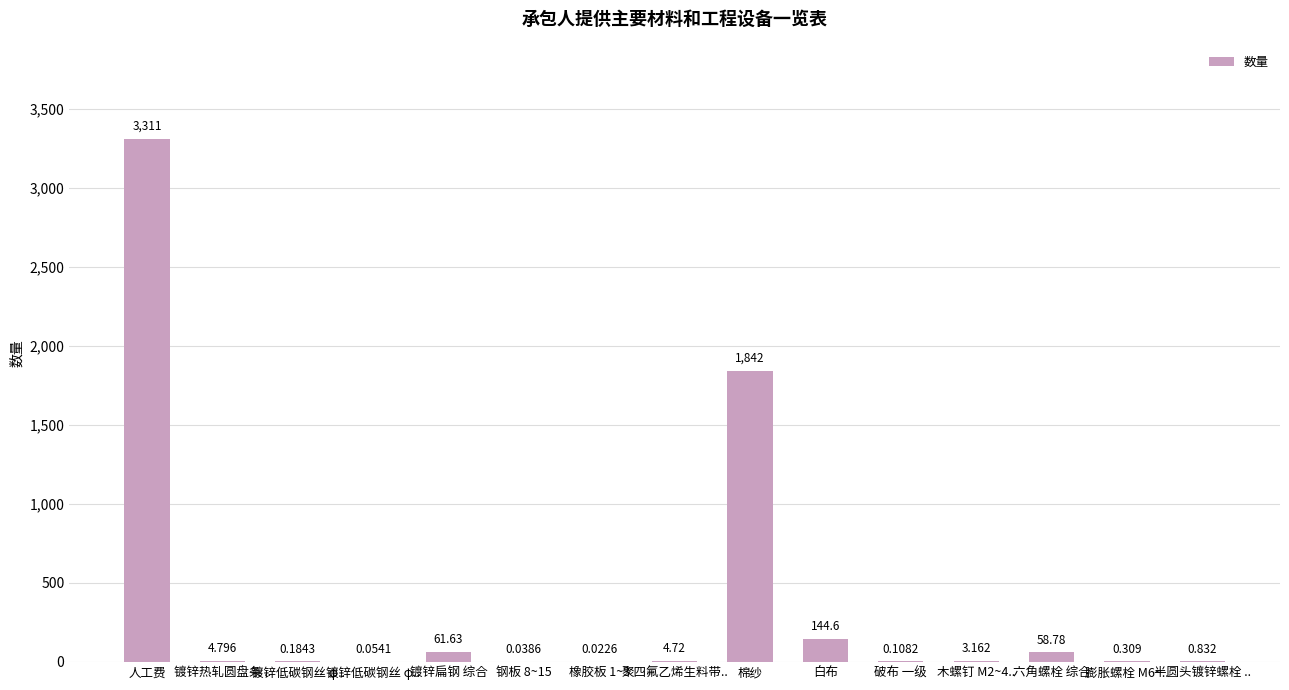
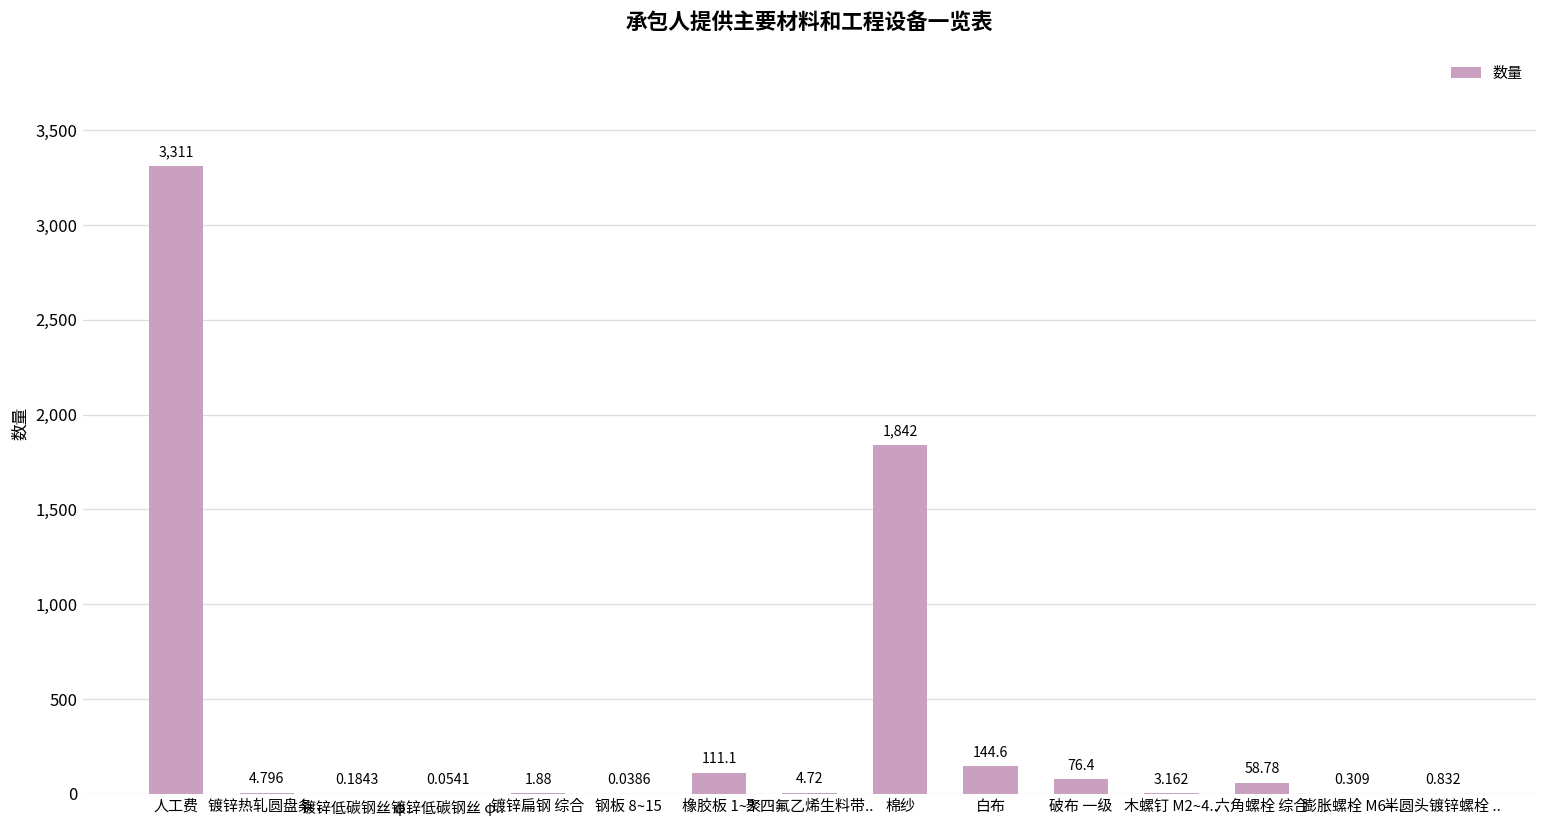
镀锌扁钢 综合: 61.63 -> 1.88
橡胶板 1~3: 0.0226 -> 111.1
破布 一级: 0.1082 -> 76.4
